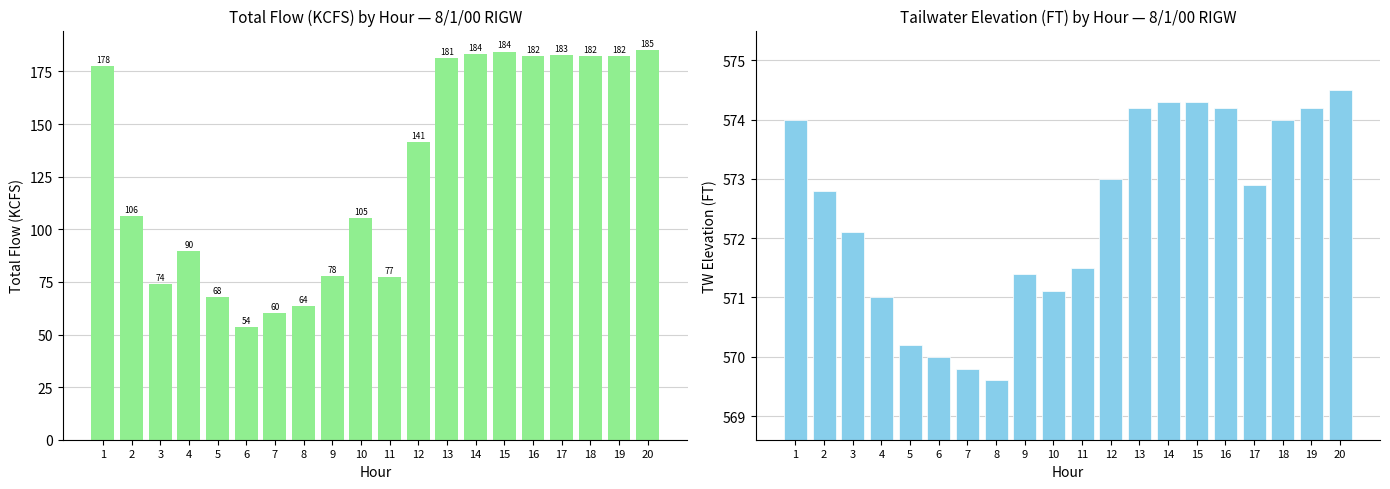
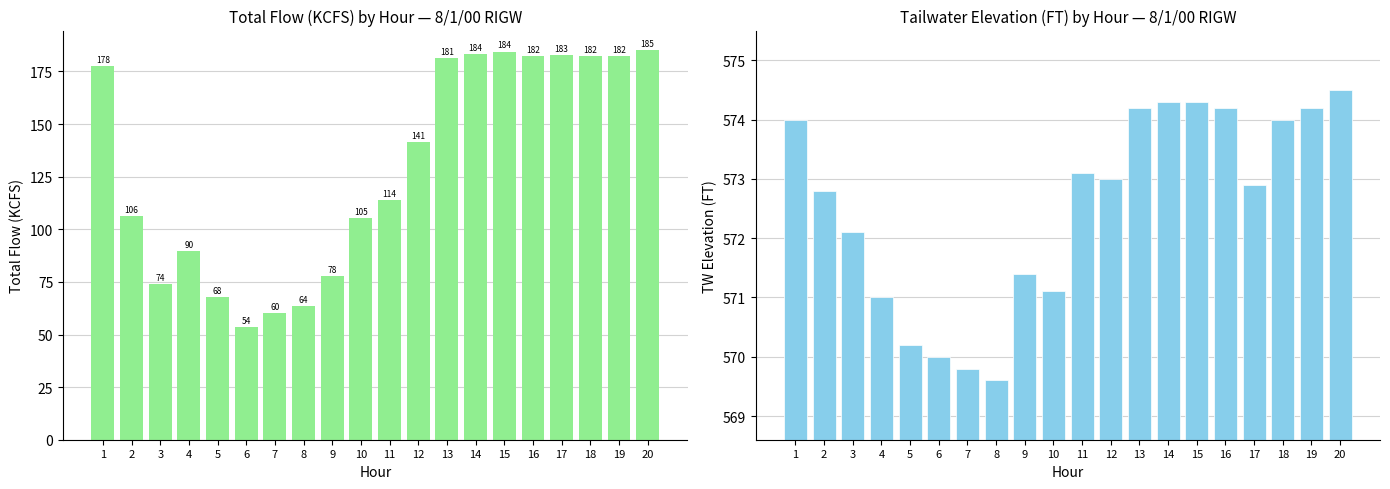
Total Flow (KCFS) by Hour — 8/1/00 RIGW, 11: 77 -> 114
Tailwater Elevation (FT) by Hour — 8/1/00 RIGW, 11: 571.5 -> 573.1
